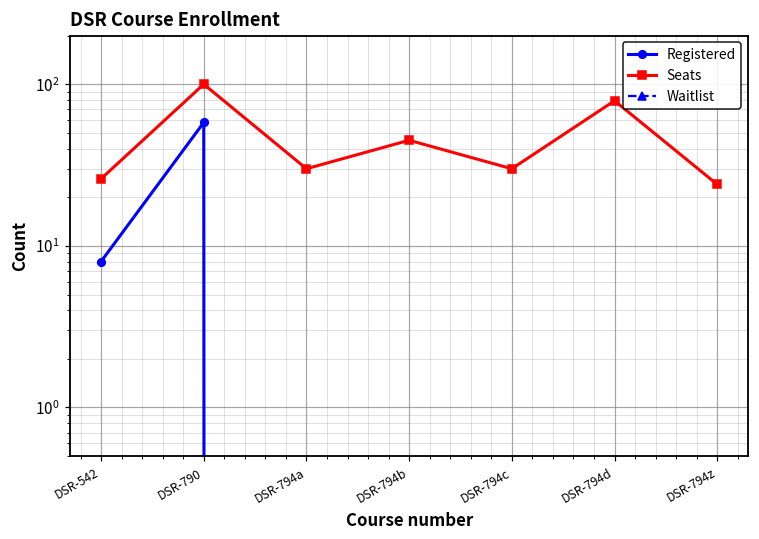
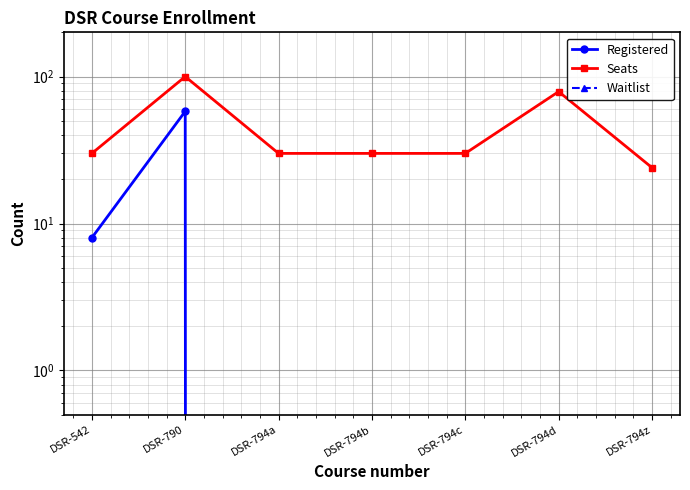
Seats, DSR-542: 26 -> 30
Seats, DSR-794b: 45 -> 30
